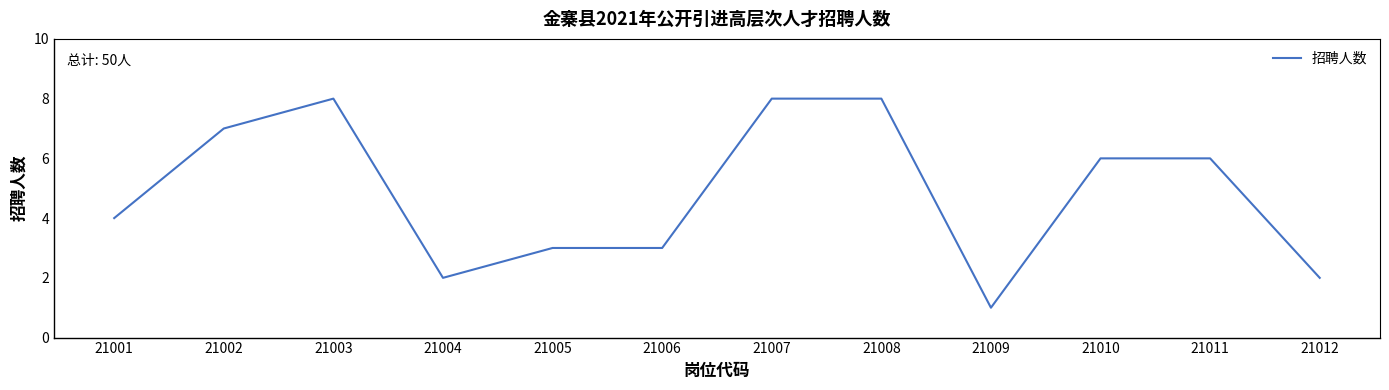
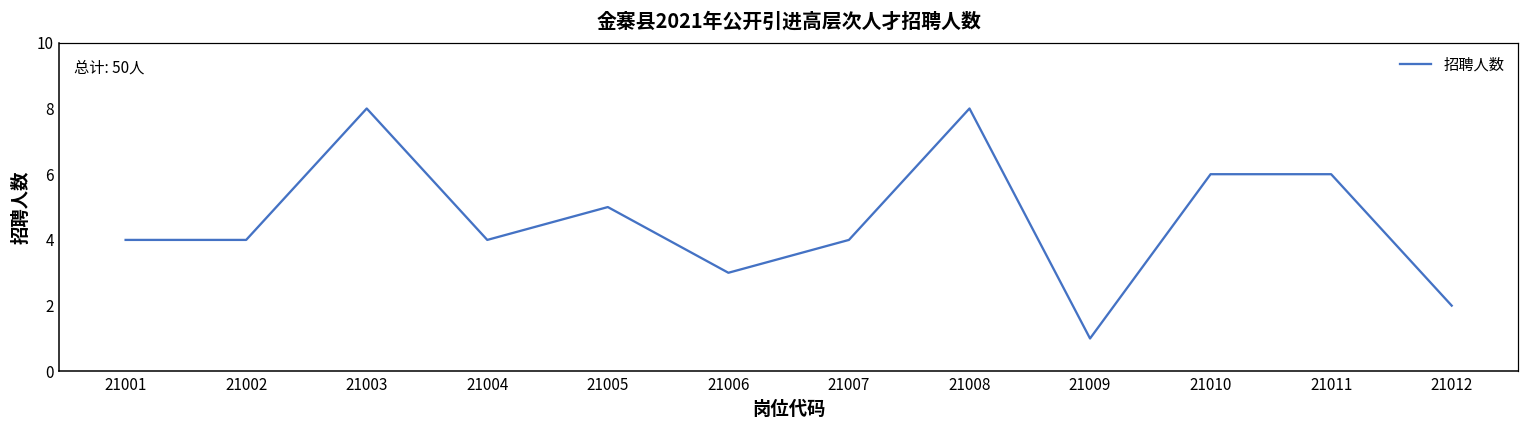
21002: 7 -> 4
21004: 2 -> 4
21005: 3 -> 5
21007: 8 -> 4
